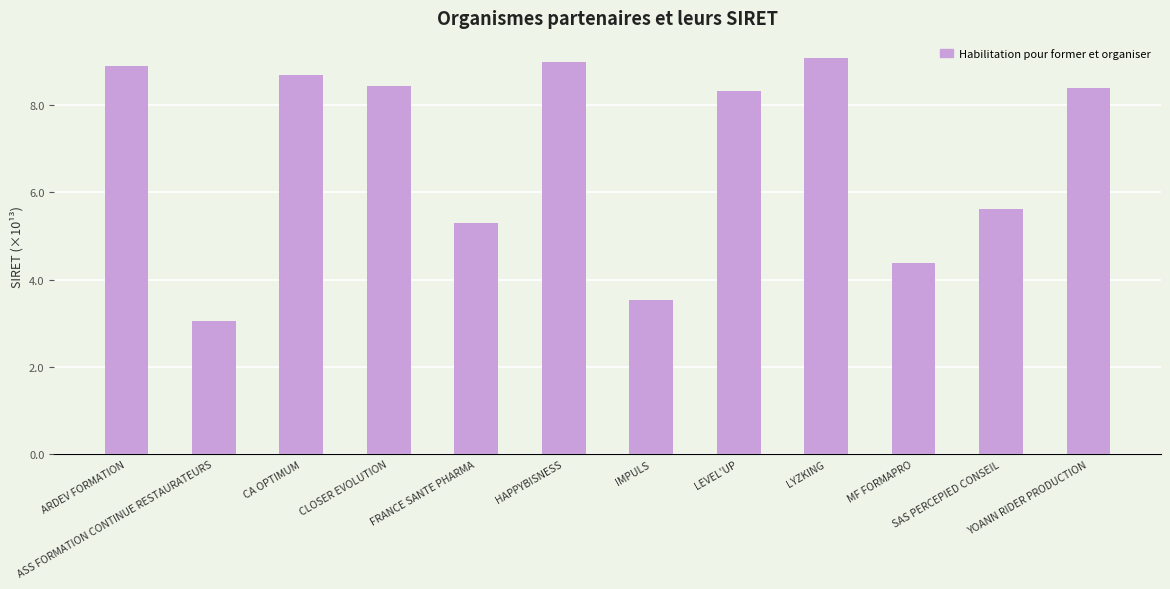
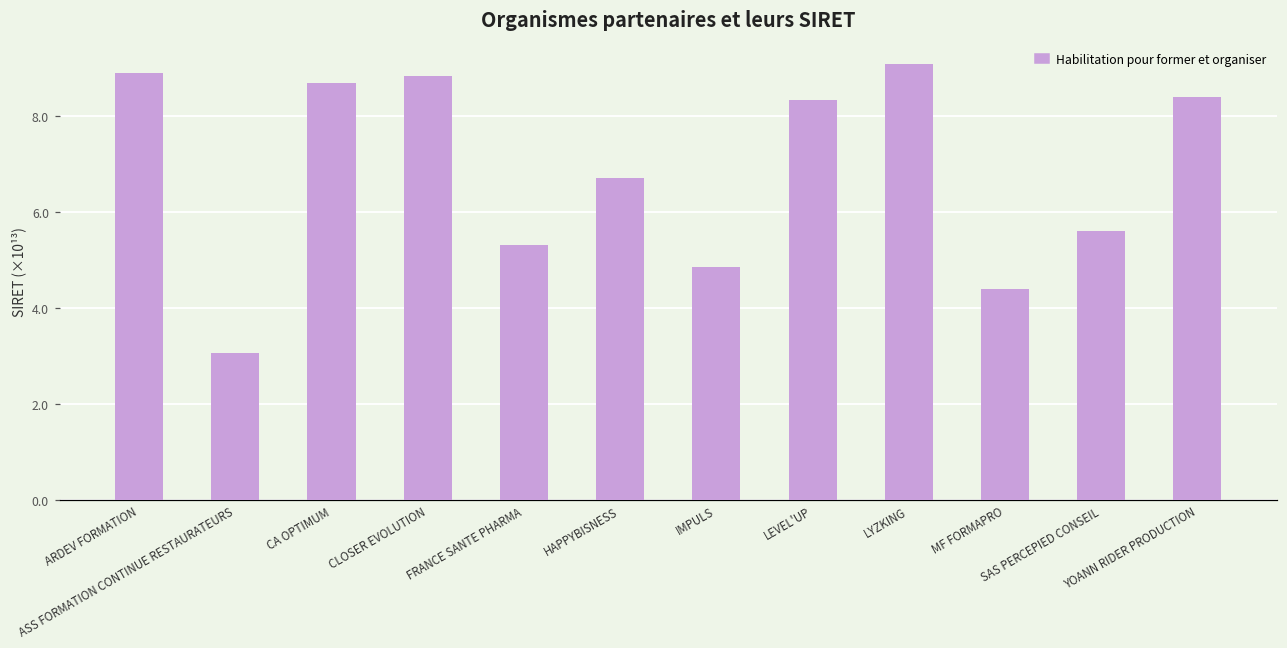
CLOSER EVOLUTION: 8.4 -> 8.8
HAPPYBISNESS: 9.0 -> 6.7
IMPULS: 3.5 -> 4.9
